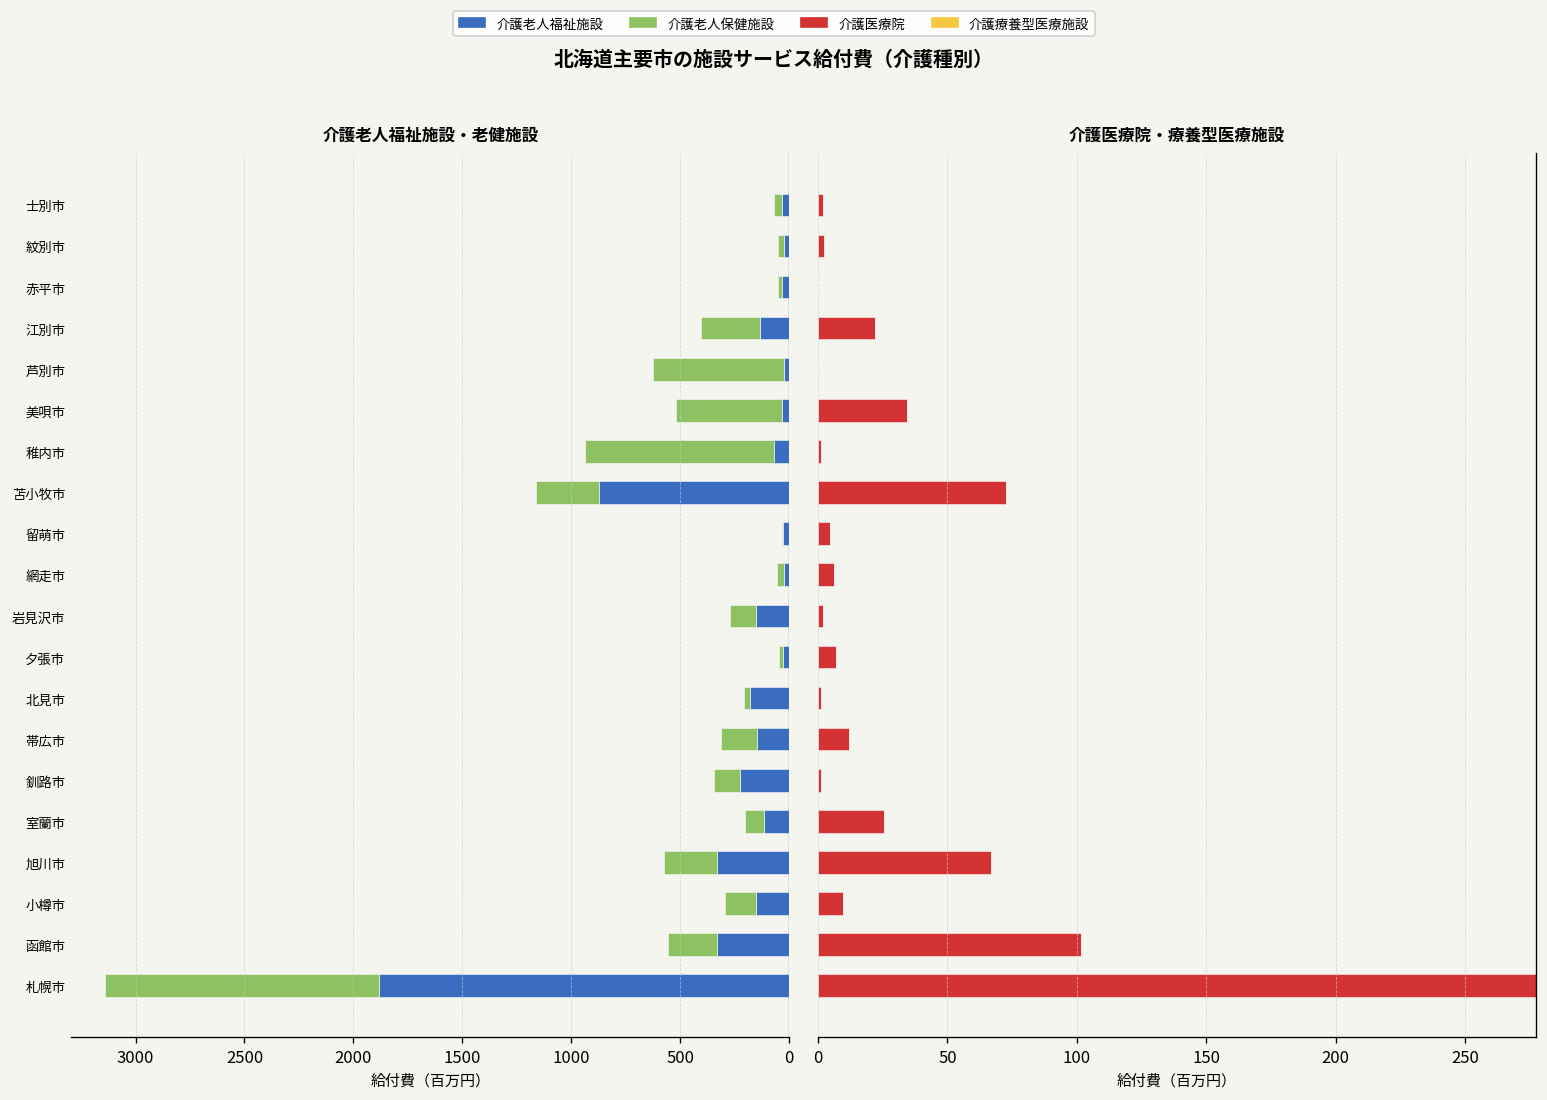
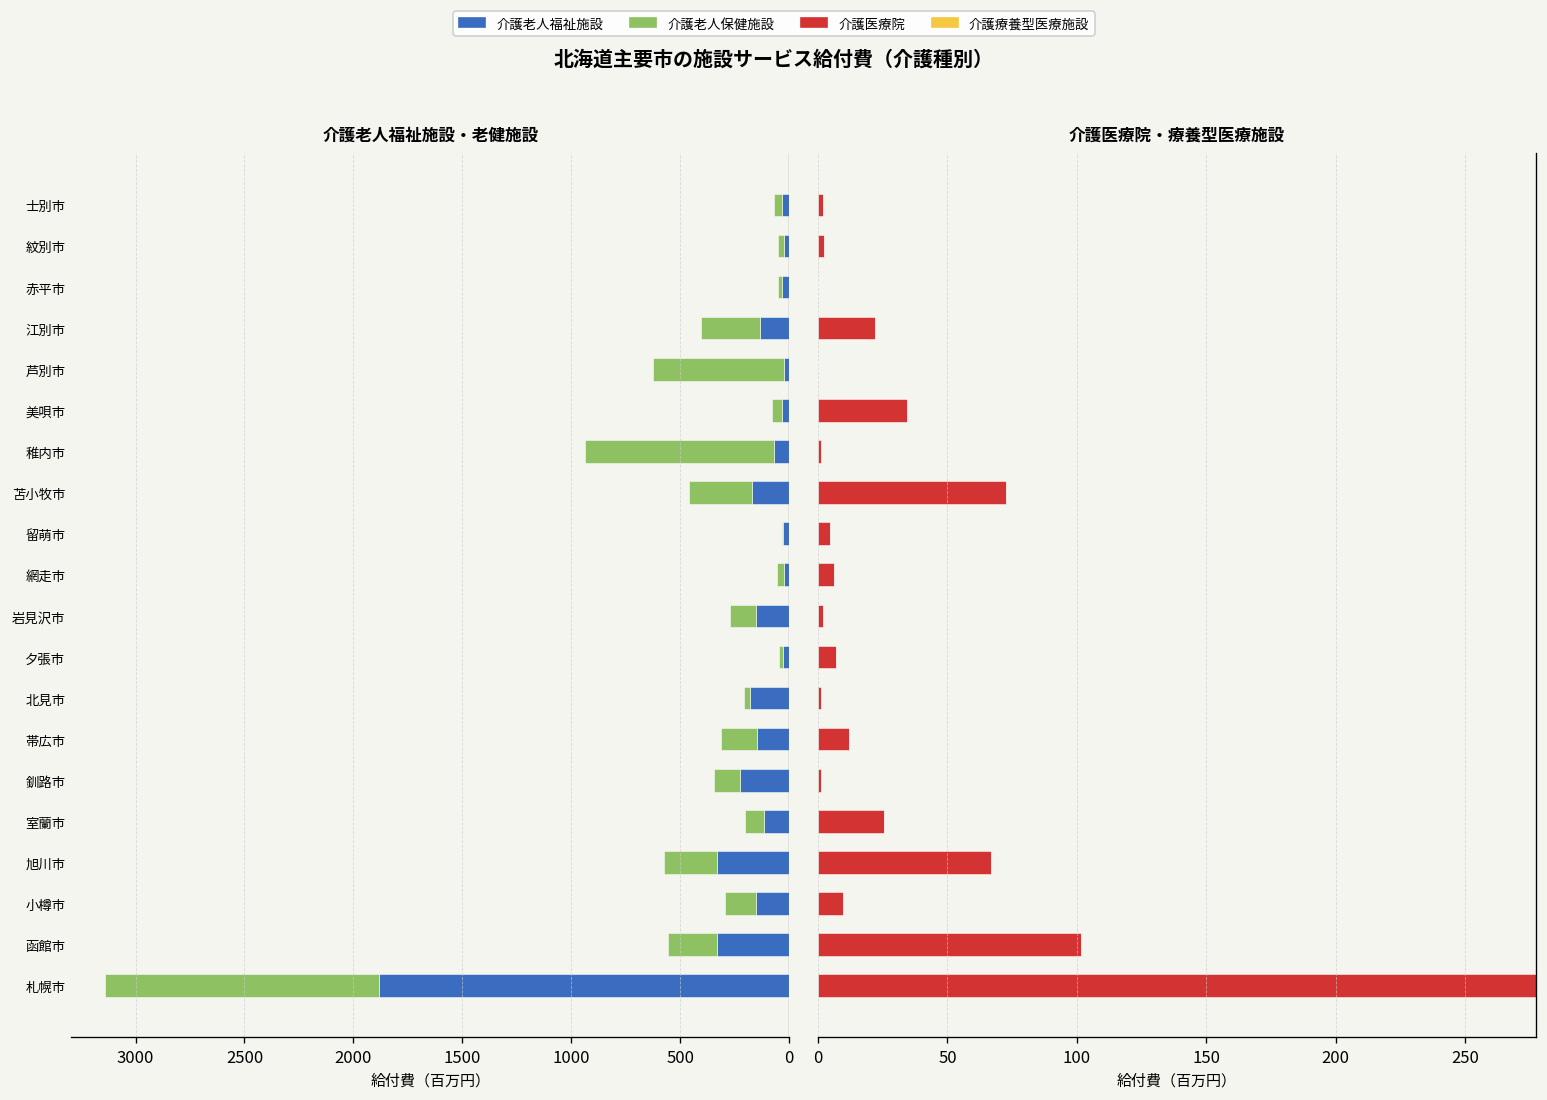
介護老人福祉施設・老健施設, 介護老人保健施設, 美唄市: 490 -> 50
介護老人福祉施設・老健施設, 介護老人福祉施設, 苫小牧市: 870 -> 170
